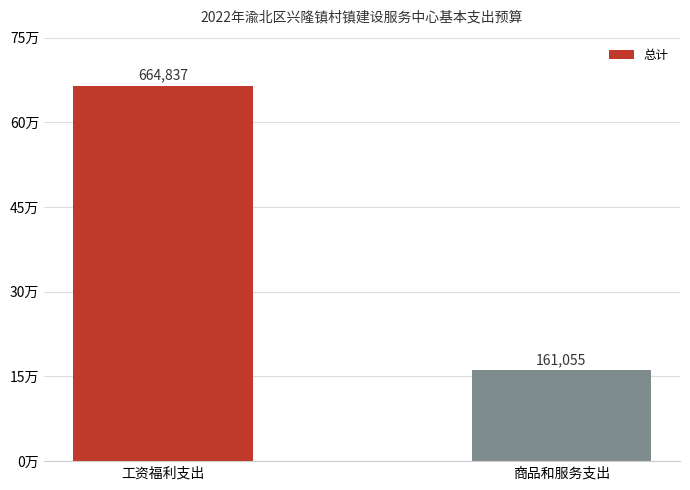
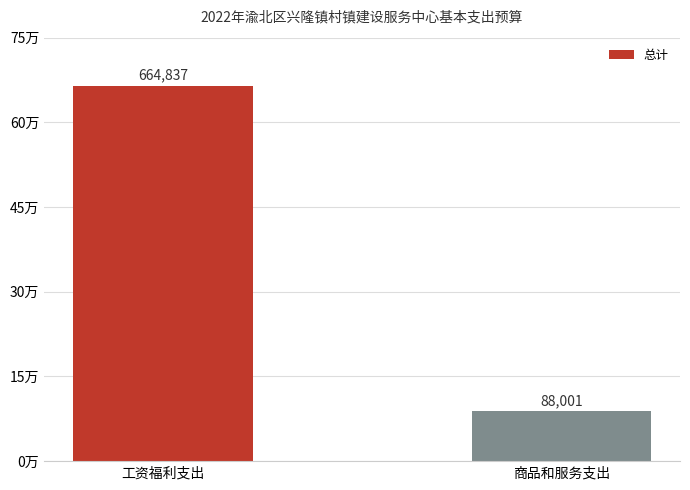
商品和服务支出: 161,055 -> 88,001
